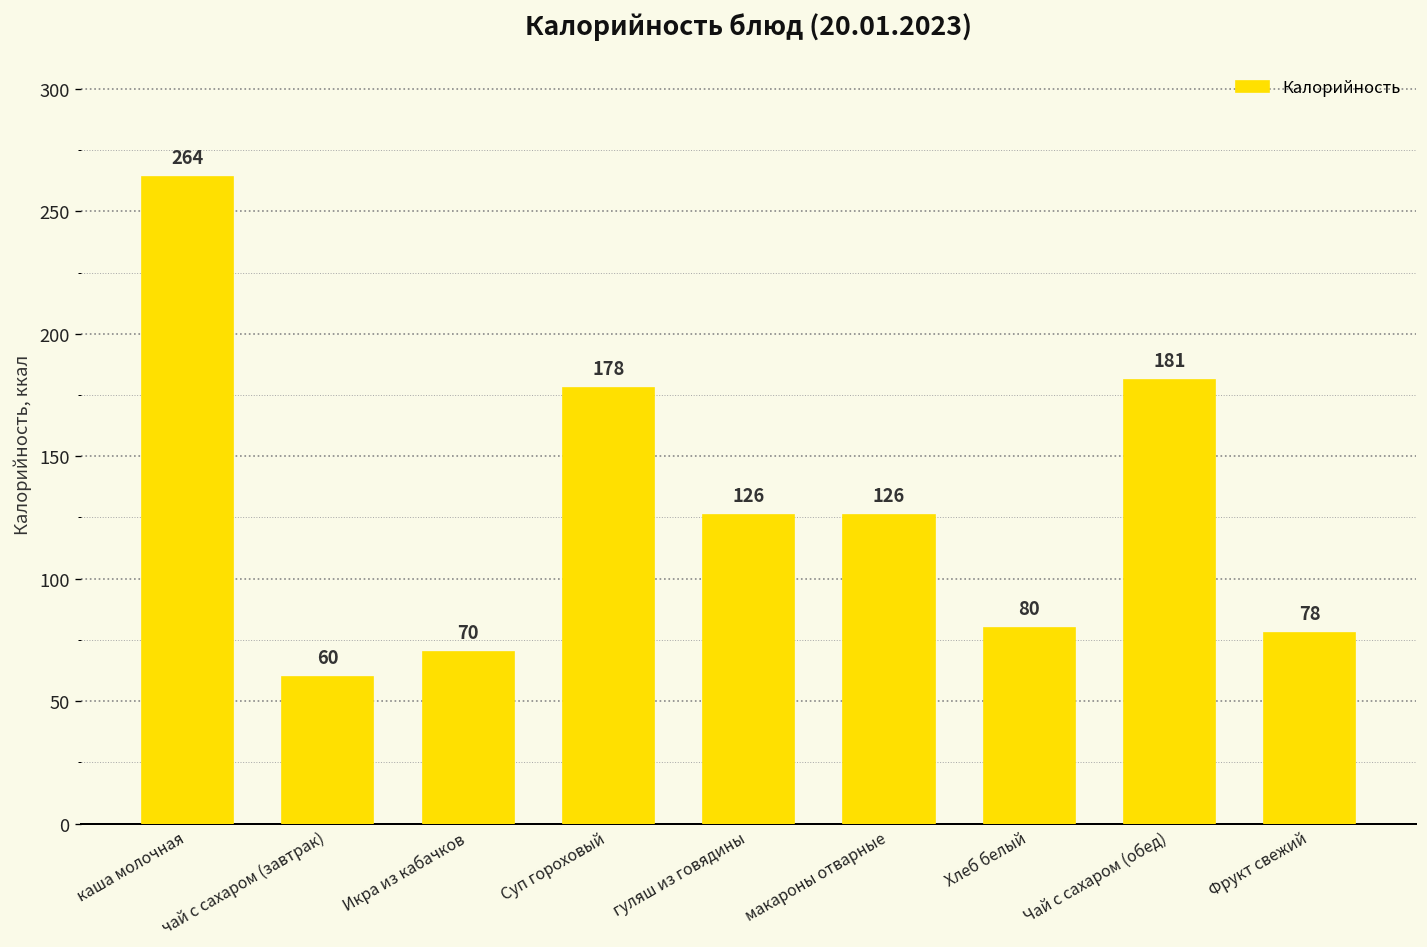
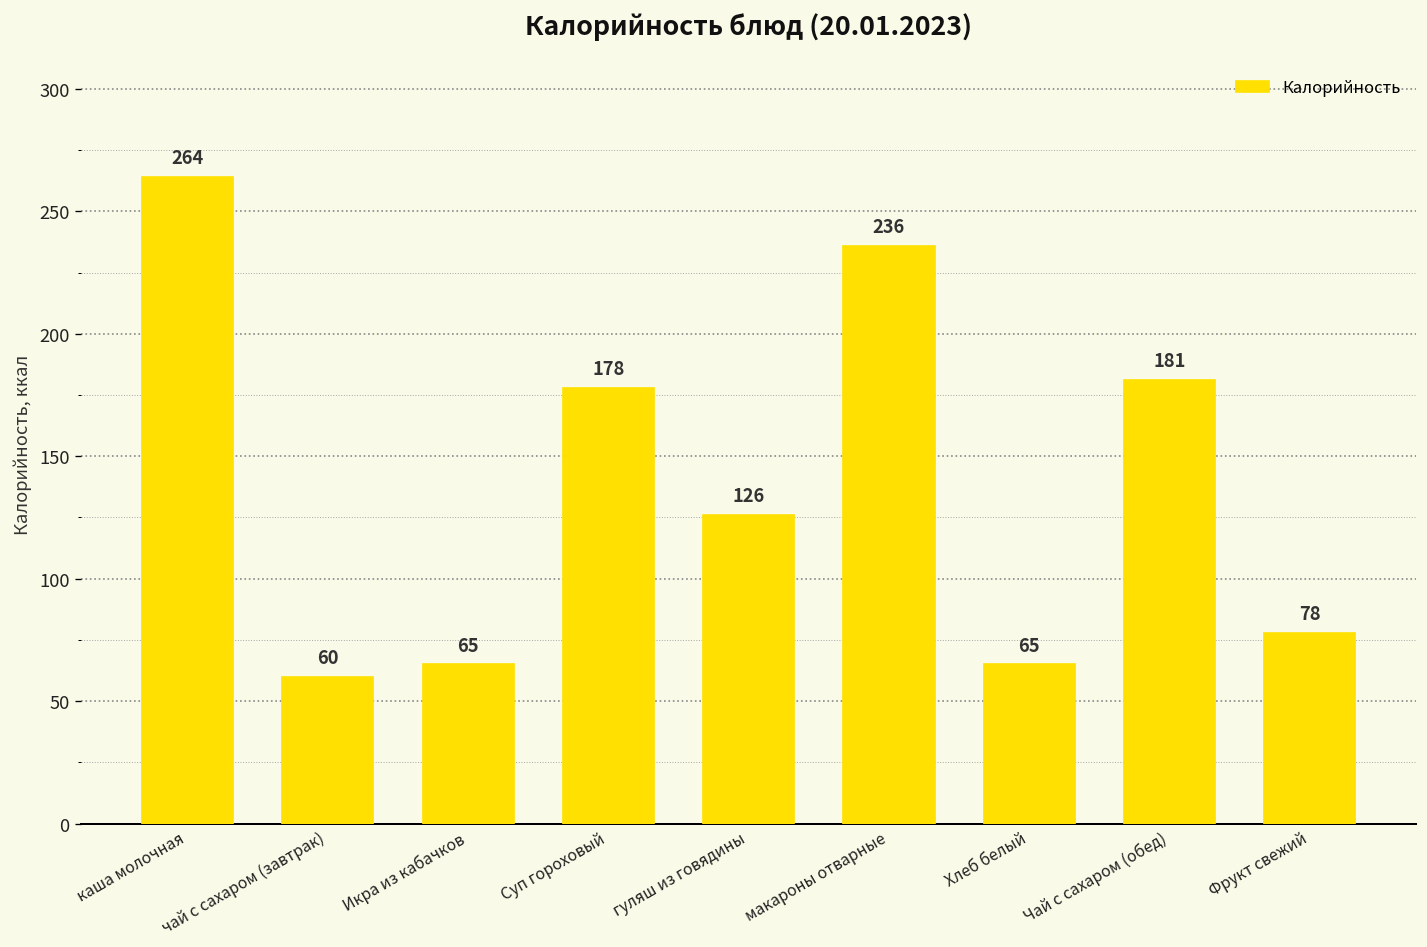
Икра из кабачков: 70 -> 65
макароны отварные: 126 -> 236
Хлеб белый: 80 -> 65
